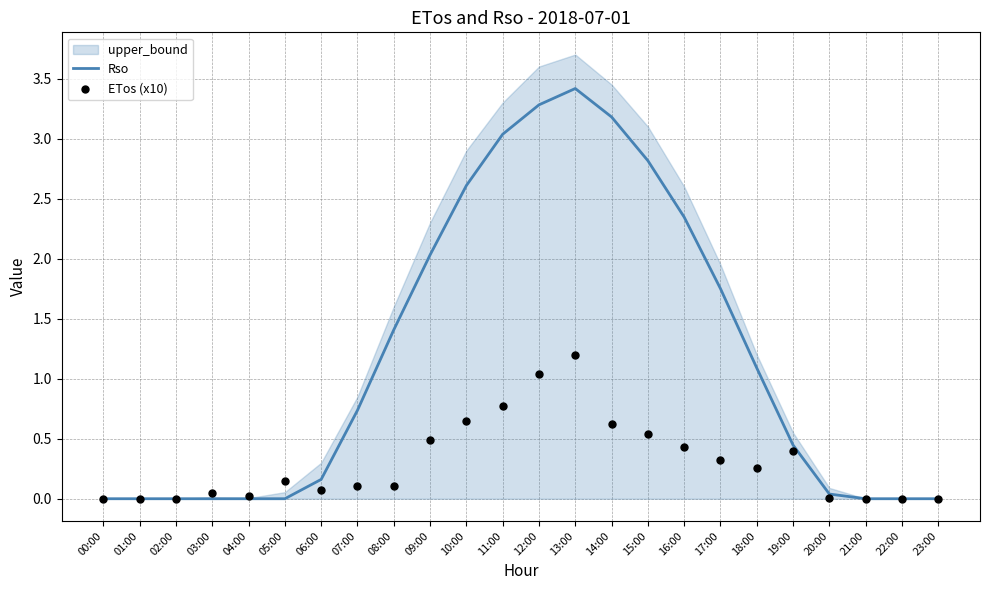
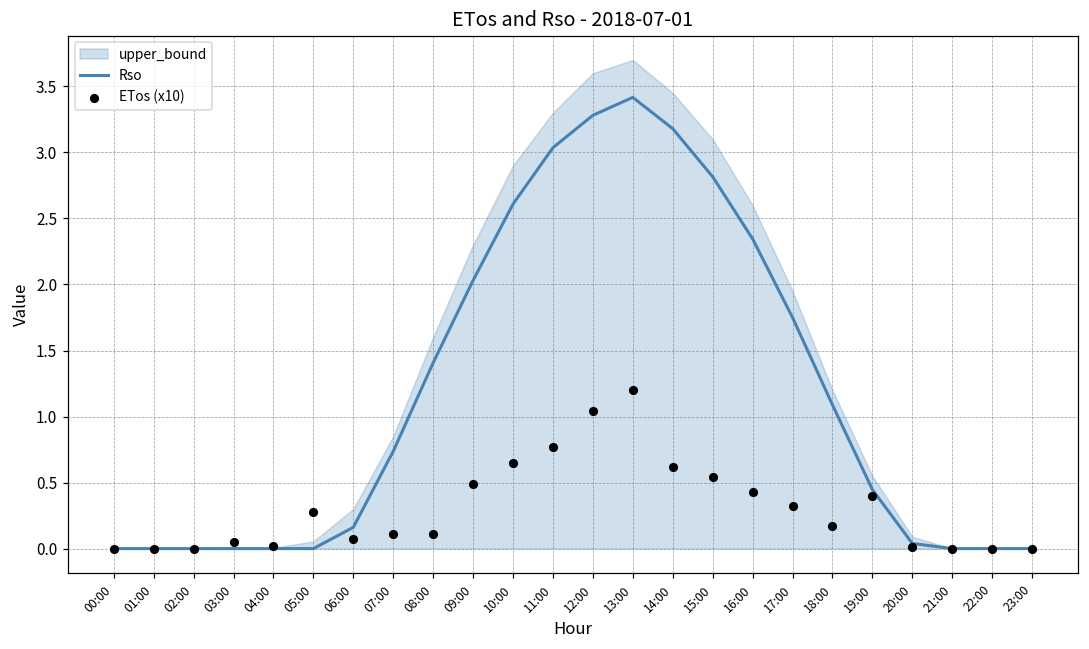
ETos (x10), 05:00: 0.15 -> 0.28
ETos (x10), 18:00: 0.26 -> 0.17
